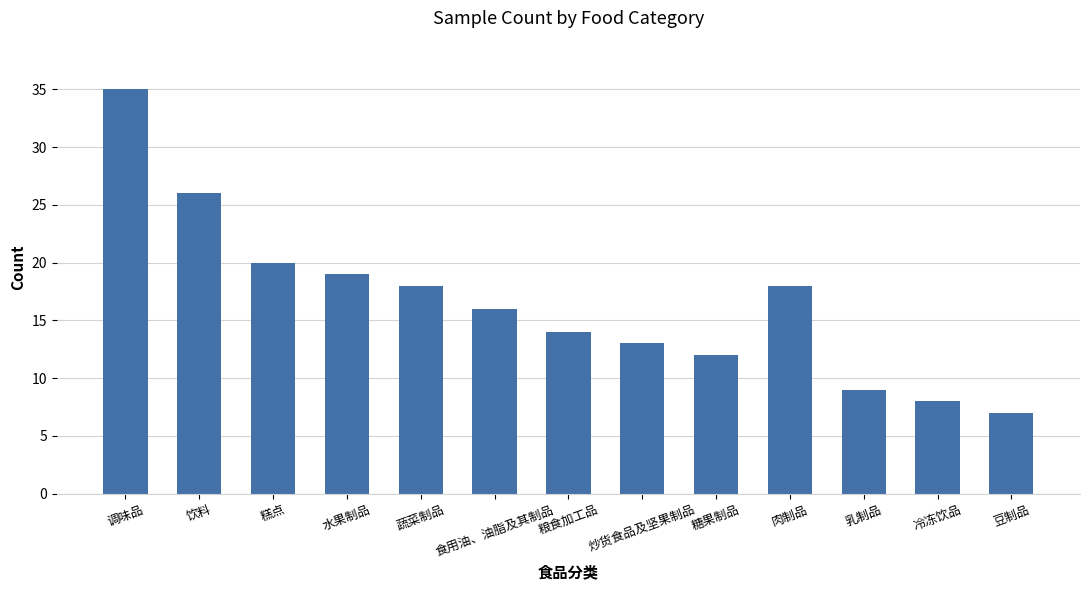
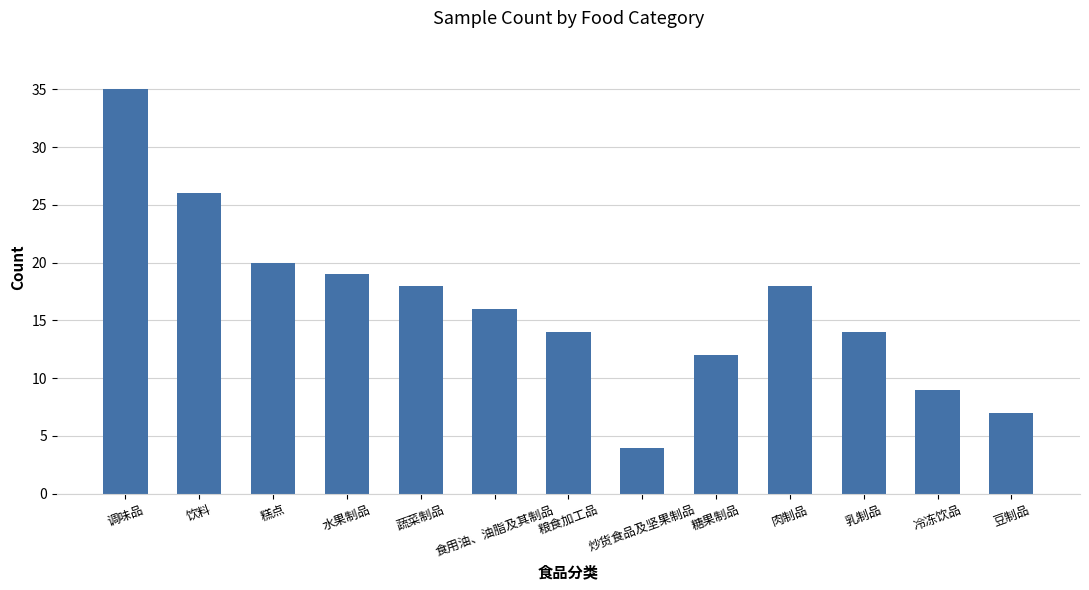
炒货食品及坚果制品: 13 -> 4
乳制品: 9 -> 14
冷冻饮品: 8 -> 9
